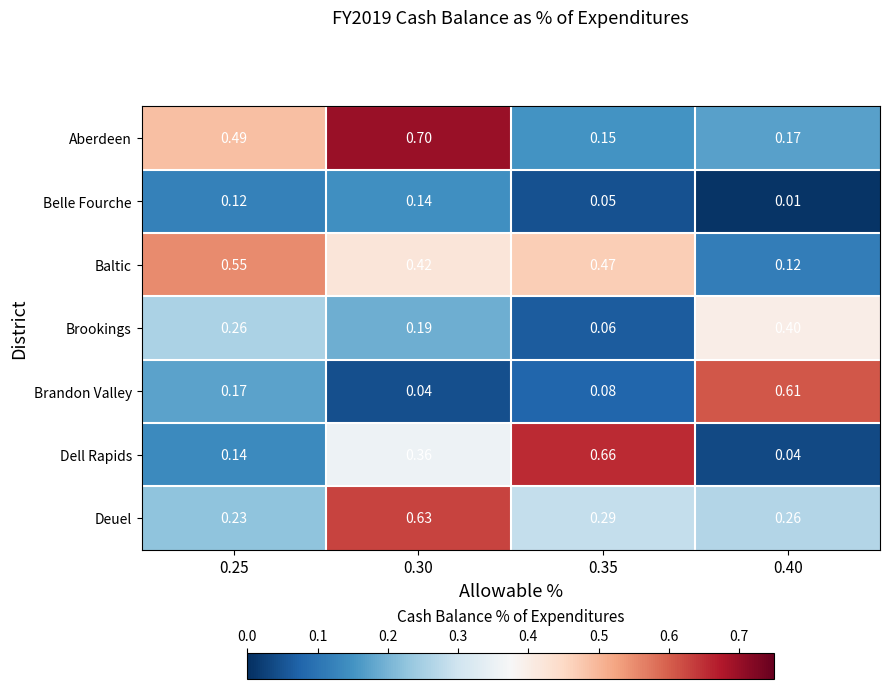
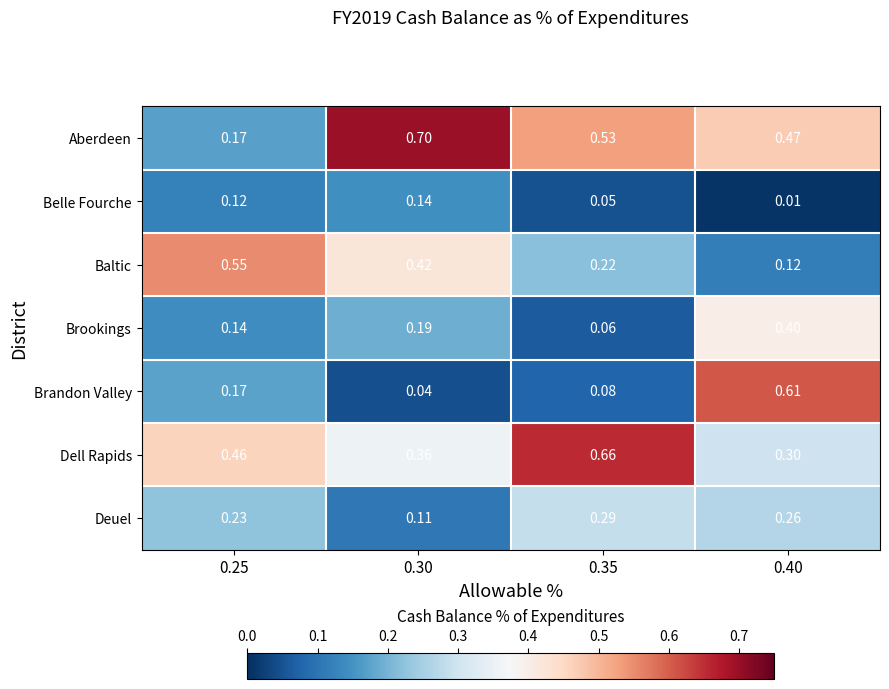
Aberdeen, 0.25: 0.49 -> 0.17
Aberdeen, 0.35: 0.15 -> 0.53
Aberdeen, 0.40: 0.17 -> 0.47
Baltic, 0.35: 0.47 -> 0.22
Brookings, 0.25: 0.26 -> 0.14
Dell Rapids, 0.25: 0.14 -> 0.46
Dell Rapids, 0.40: 0.04 -> 0.30
Deuel, 0.30: 0.63 -> 0.11
